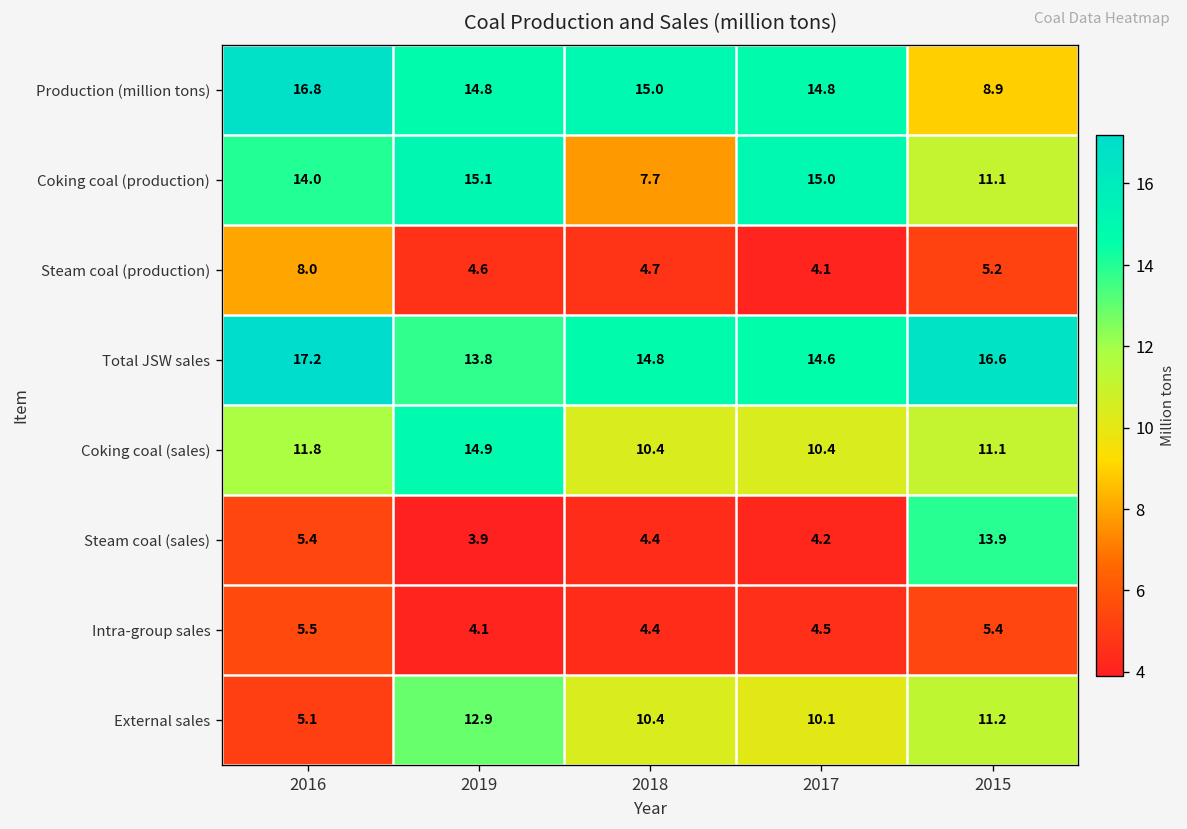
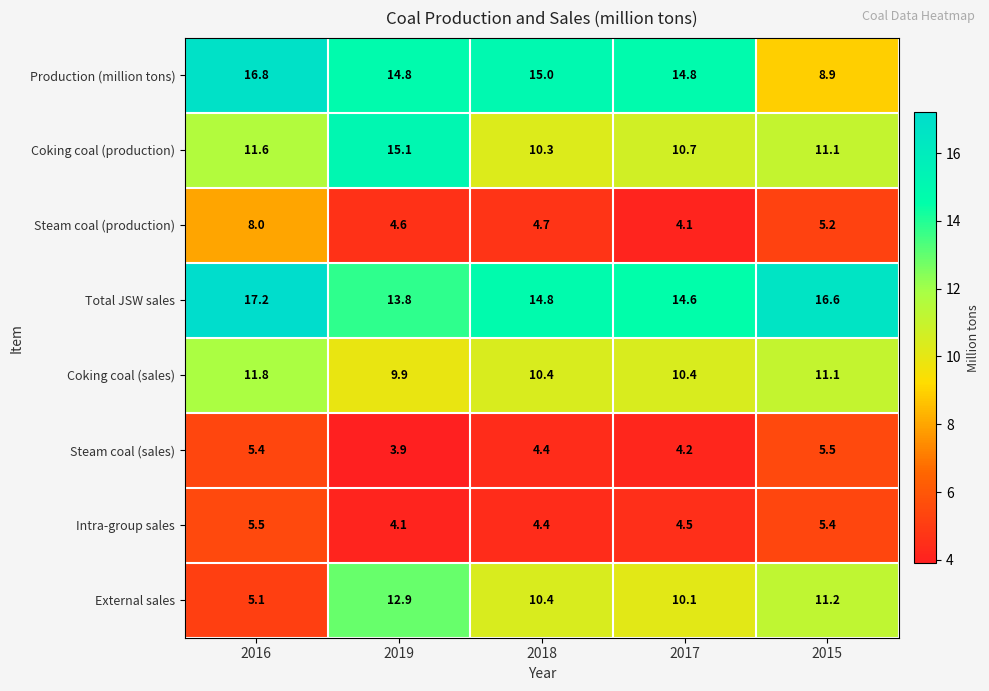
Coking coal (production), 2016: 14.0 -> 11.6
Coking coal (production), 2018: 7.7 -> 10.3
Coking coal (production), 2017: 15.0 -> 10.7
Coking coal (sales), 2019: 14.9 -> 9.9
Steam coal (sales), 2015: 13.9 -> 5.5
